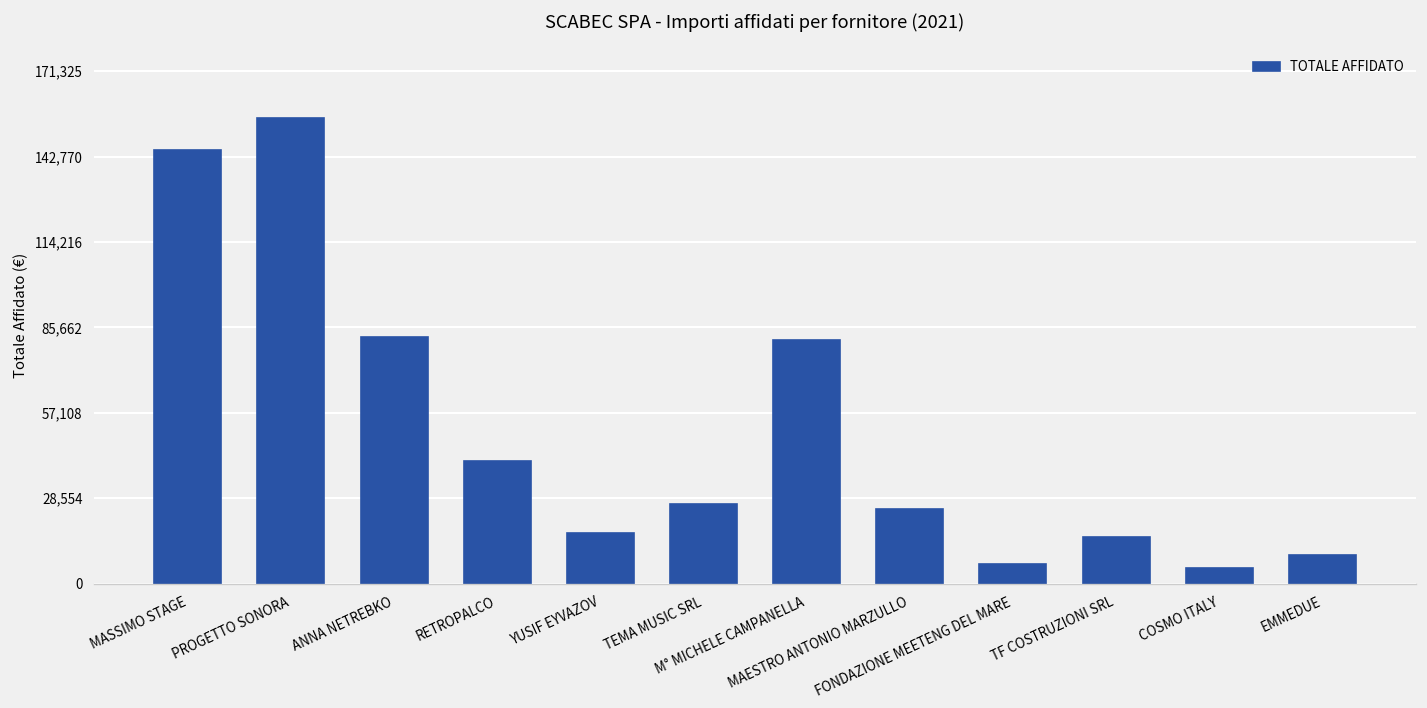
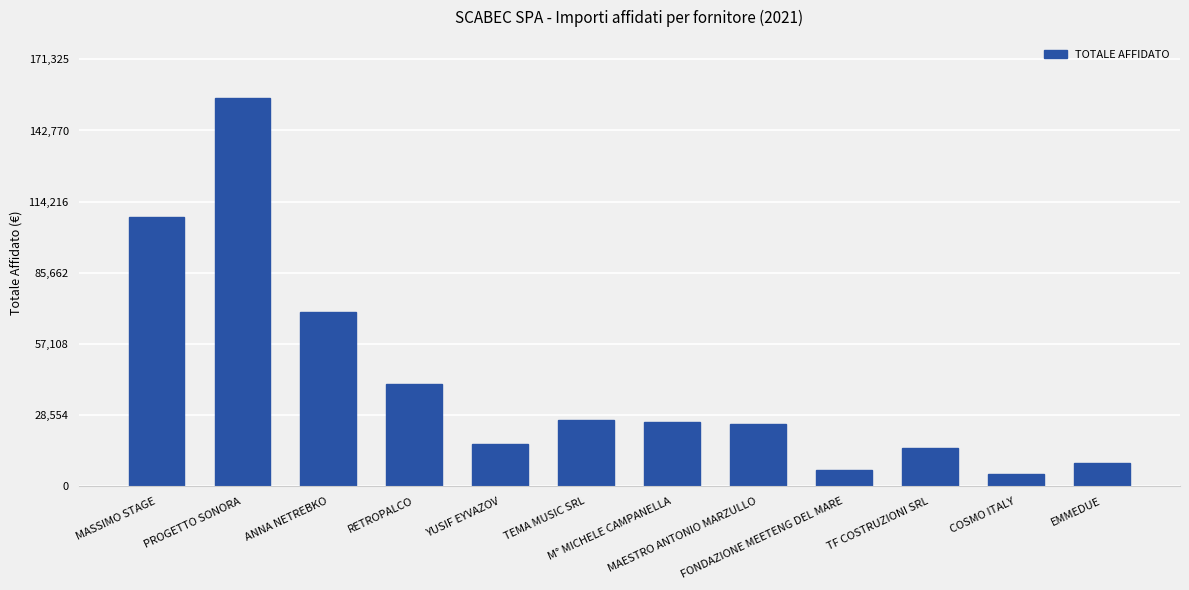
MASSIMO STAGE: 145,000 -> 108,000
ANNA NETREBKO: 83,000 -> 70,000
M° MICHELE CAMPANELLA: 81,000 -> 26,000
